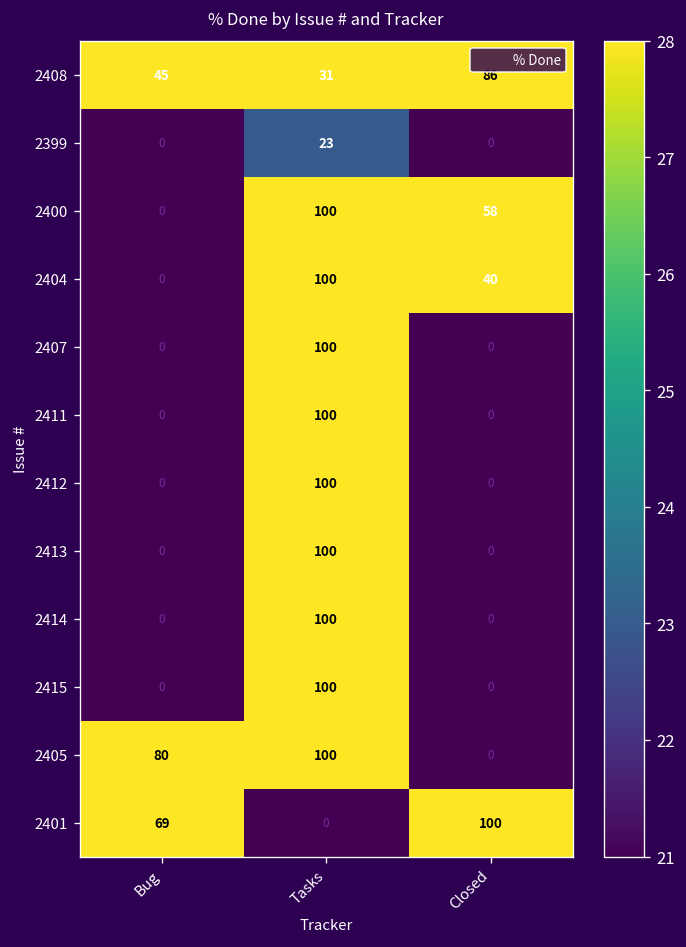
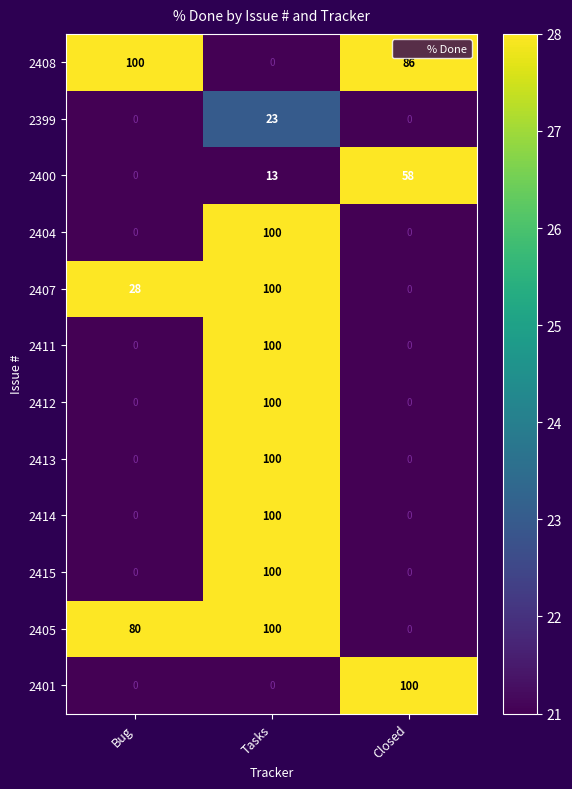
2408, Bug: 45 -> 100
2408, Tasks: 31 -> 0
2400, Tasks: 100 -> 13
2404, Closed: 40 -> 0
2407, Bug: 0 -> 28
2401, Bug: 69 -> 0
